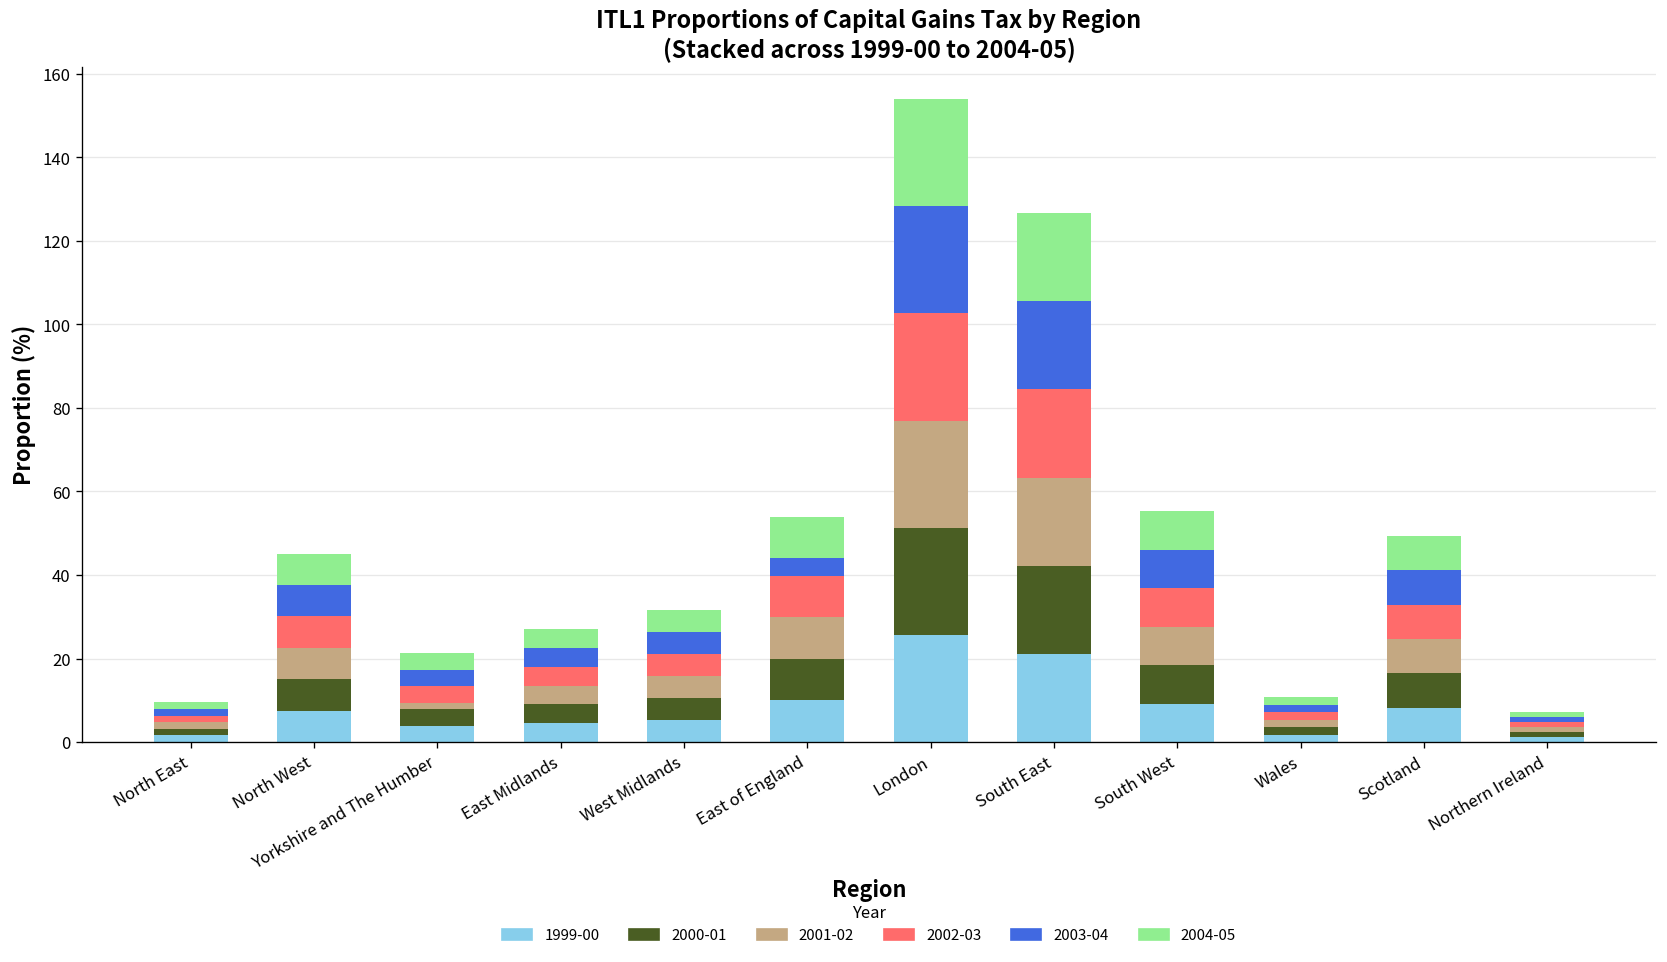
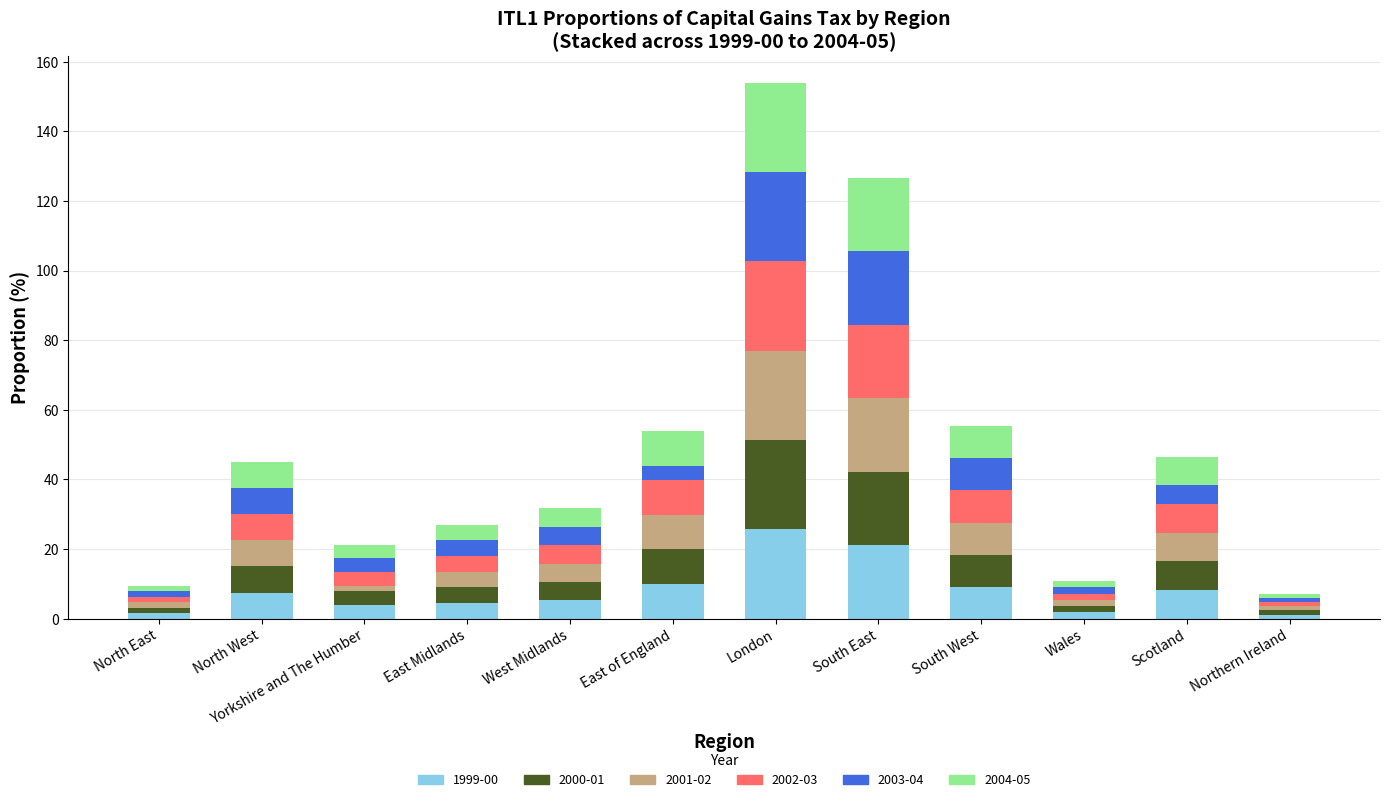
2003-04, Scotland: 8 -> 5
